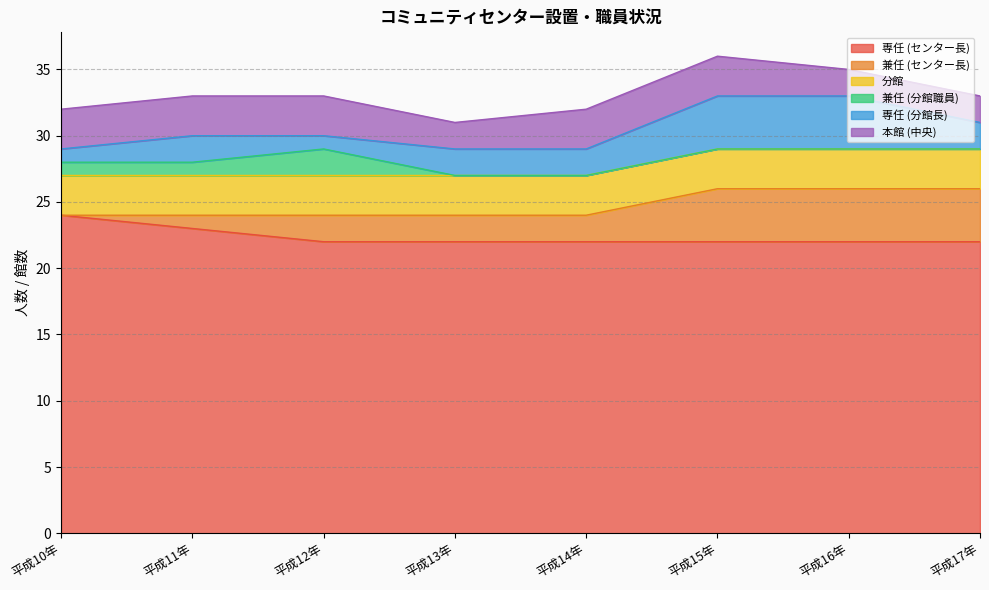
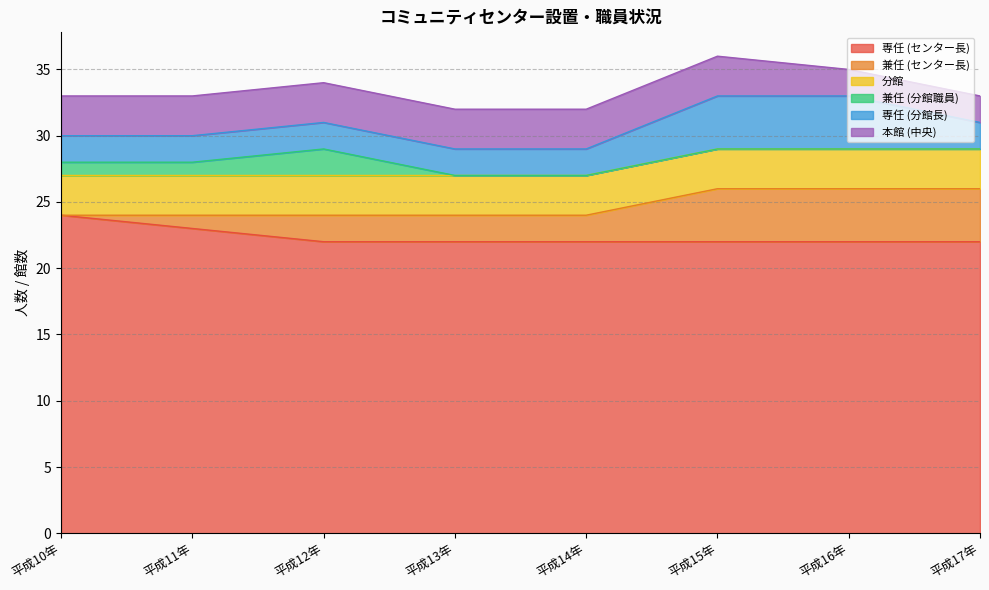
専任 (分館長), 平成10年: 1 -> 2
専任 (分館長), 平成12年: 1 -> 2
本館 (中央), 平成13年: 2 -> 3
